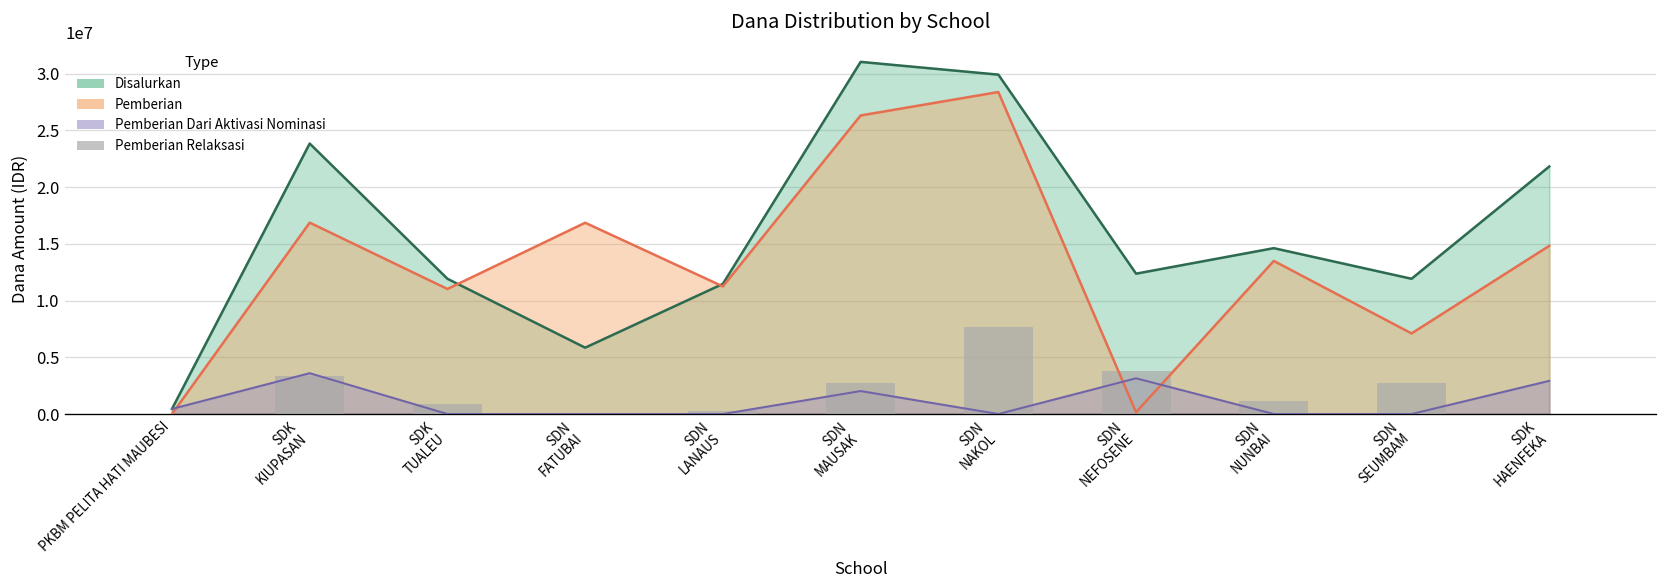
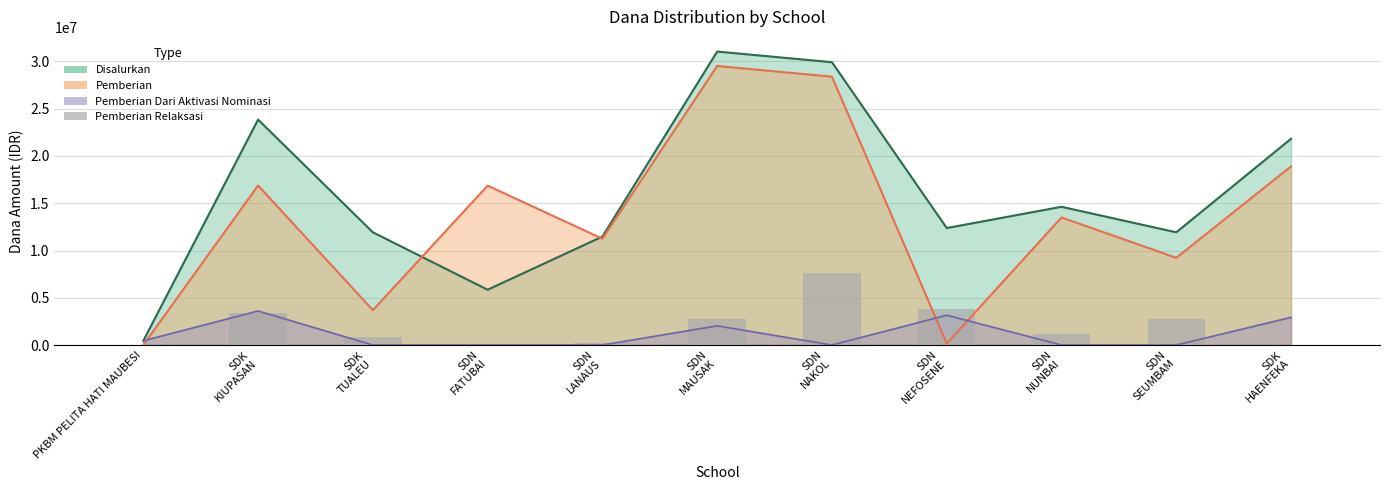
Pemberian, SDK TUALEU: 11000000 -> 4000000
Pemberian, SDN MAUSAK: 26000000 -> 30000000
Pemberian, SDN SEUMBAM: 7000000 -> 9000000
Pemberian, SDK HAENFEKA: 15000000 -> 19000000
